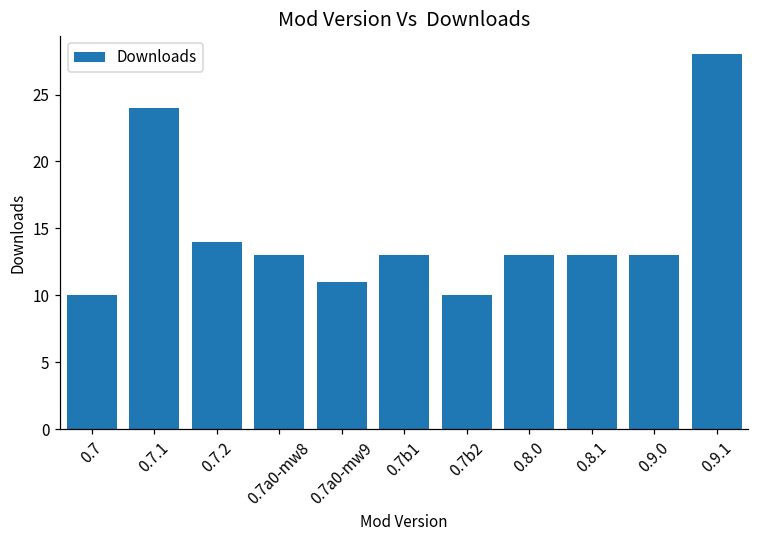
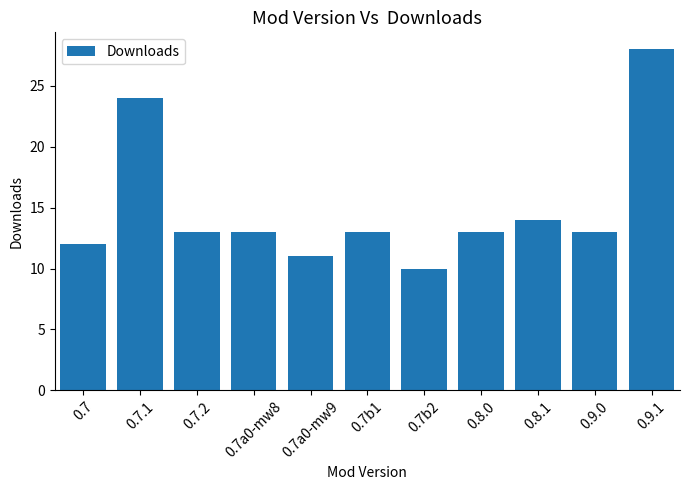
0.7: 10 -> 12
0.7.2: 14 -> 13
0.8.1: 13 -> 14
